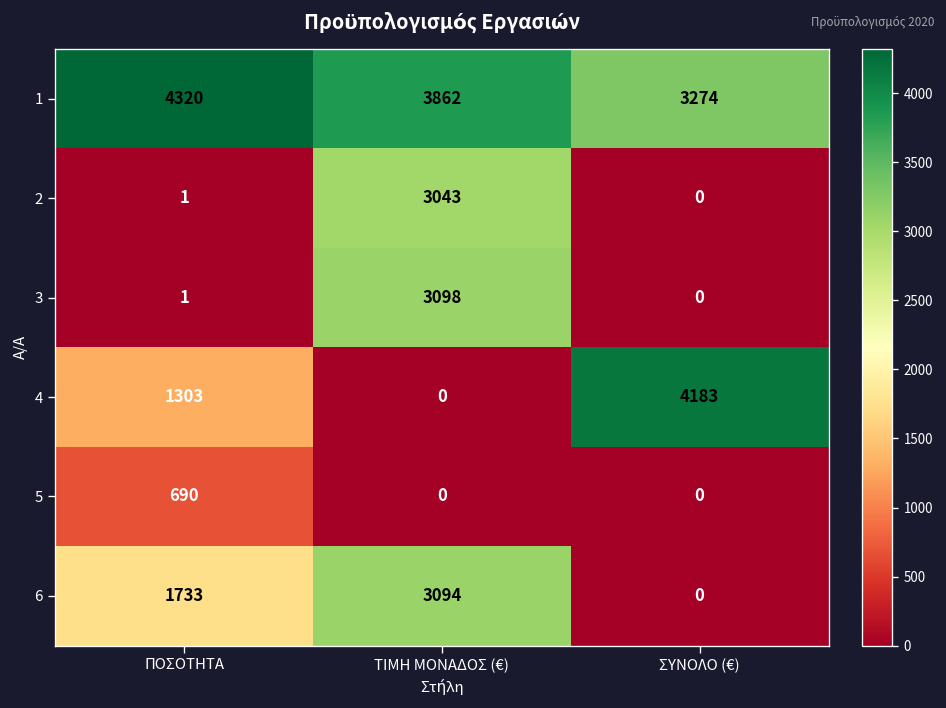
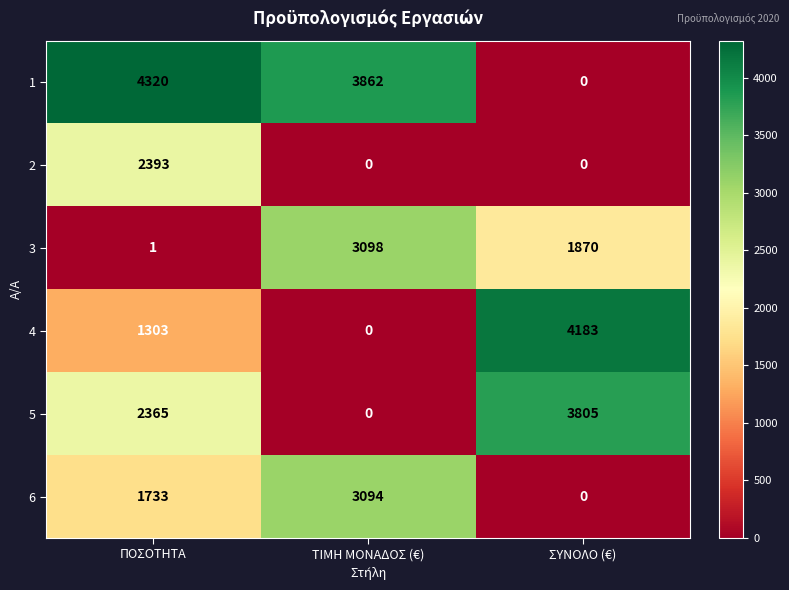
1, ΣΥΝΟΛΟ (€): 3274 -> 0
2, ΠΟΣΟΤΗΤΑ: 1 -> 2393
2, ΤΙΜΗ ΜΟΝΑΔΟΣ (€): 3043 -> 0
3, ΣΥΝΟΛΟ (€): 0 -> 1870
5, ΠΟΣΟΤΗΤΑ: 690 -> 2365
5, ΣΥΝΟΛΟ (€): 0 -> 3805
